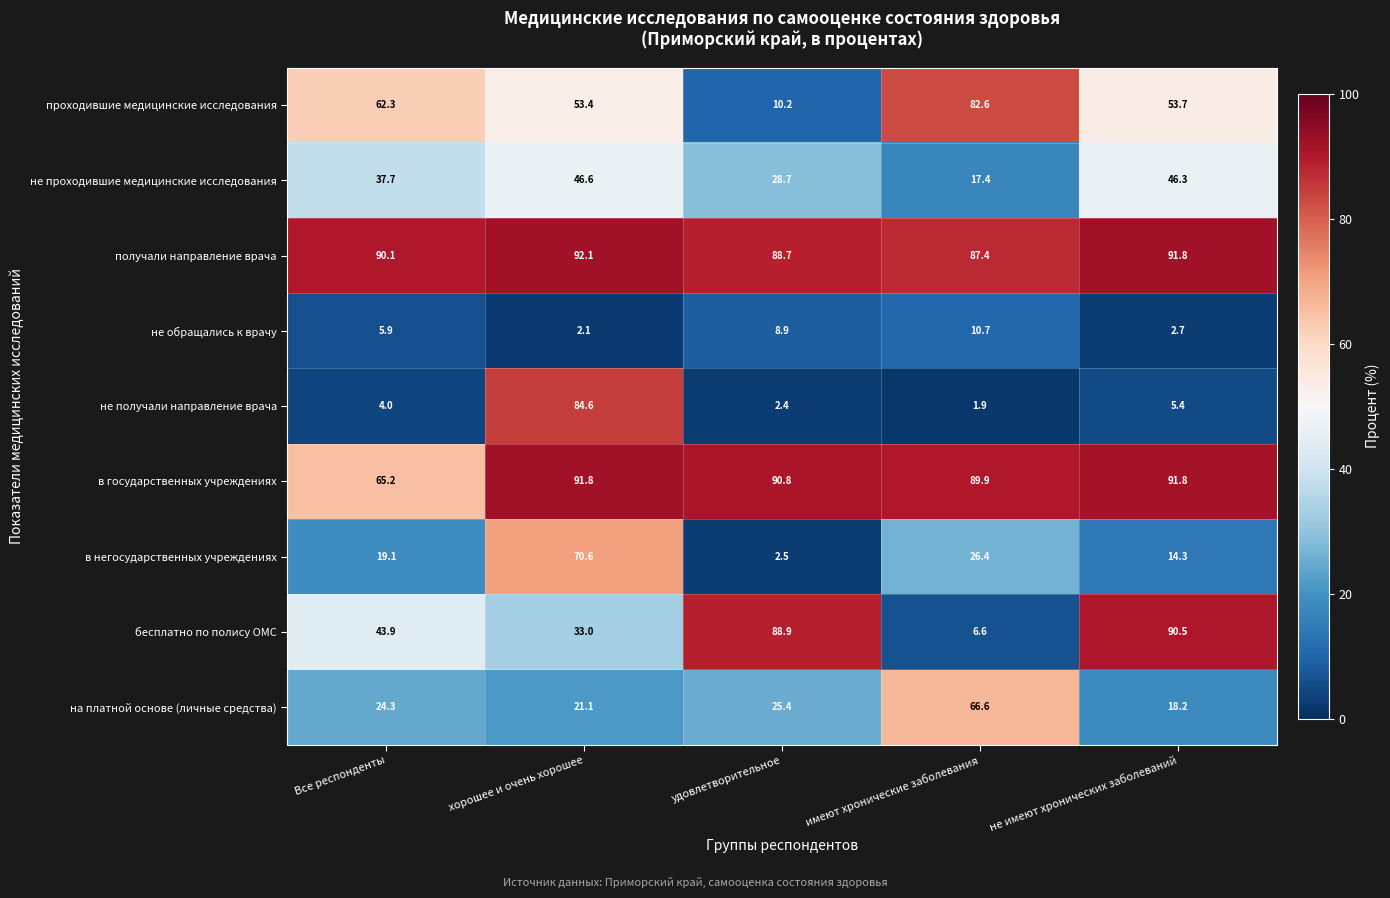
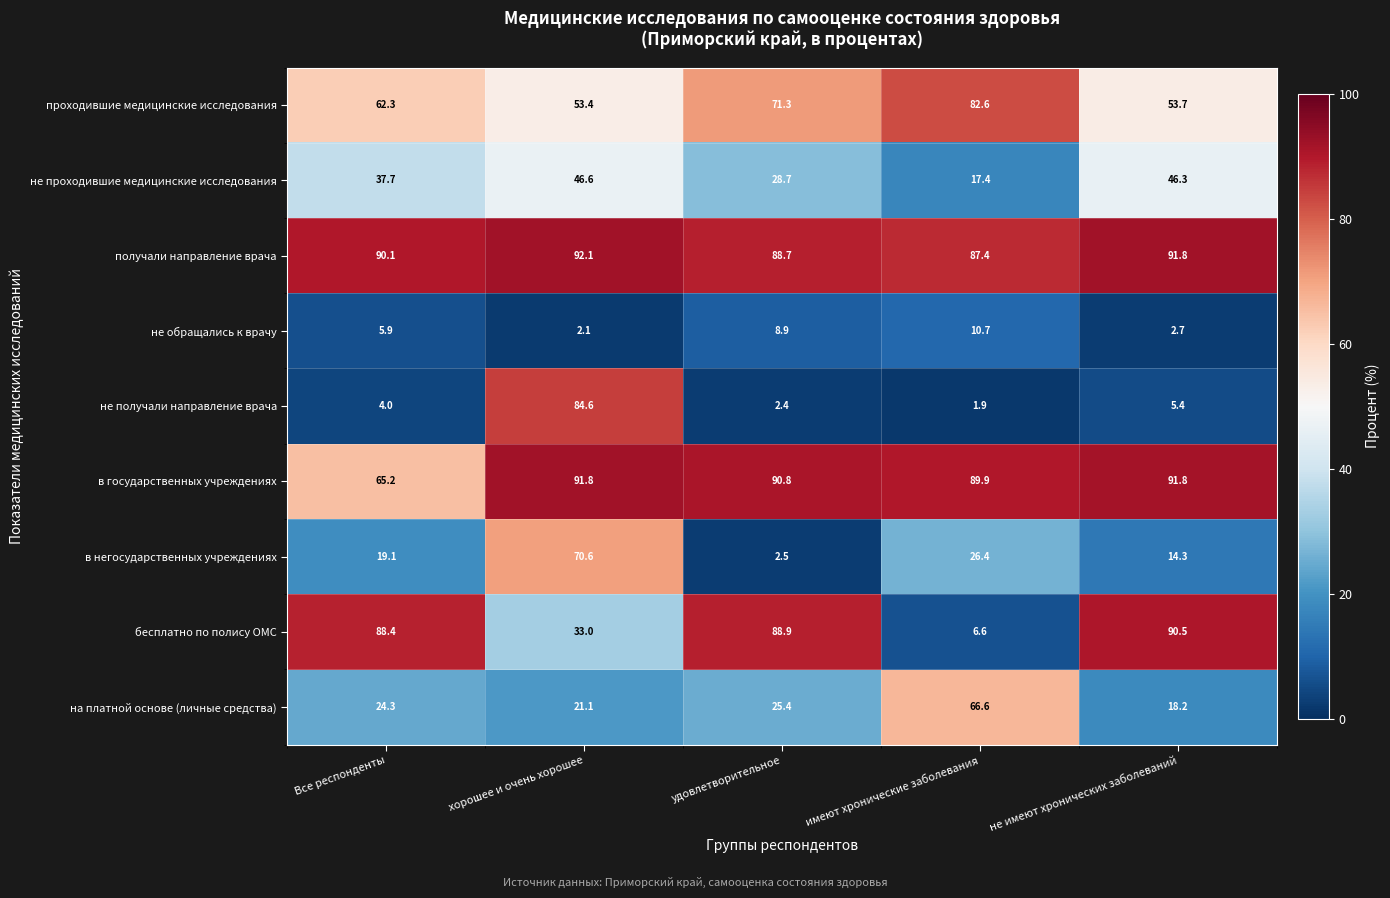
проходившие медицинские исследования, удовлетворительное: 10.2 -> 71.3
бесплатно по полису ОМС, Все респонденты: 43.9 -> 88.4
